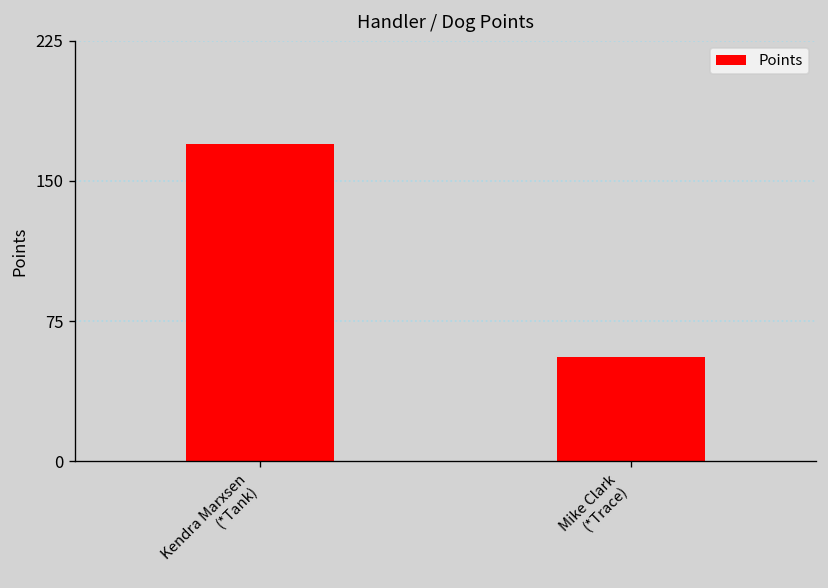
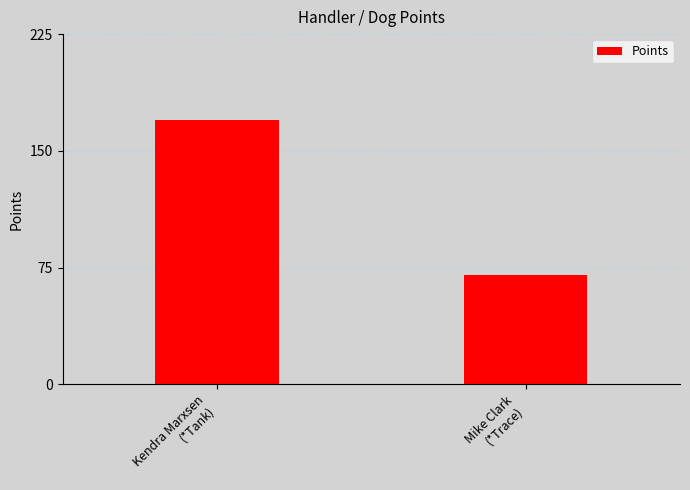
Mike Clark (*Trace): 56 -> 70
